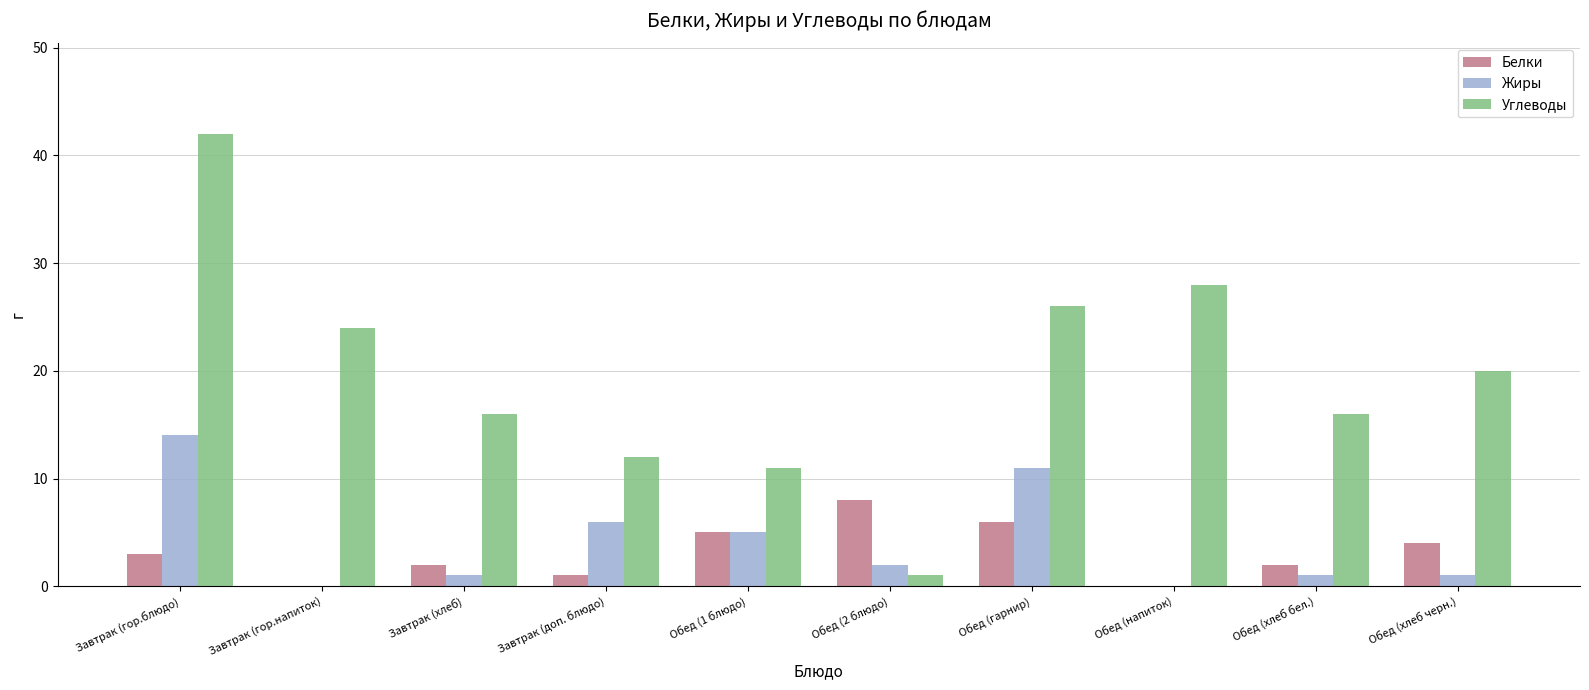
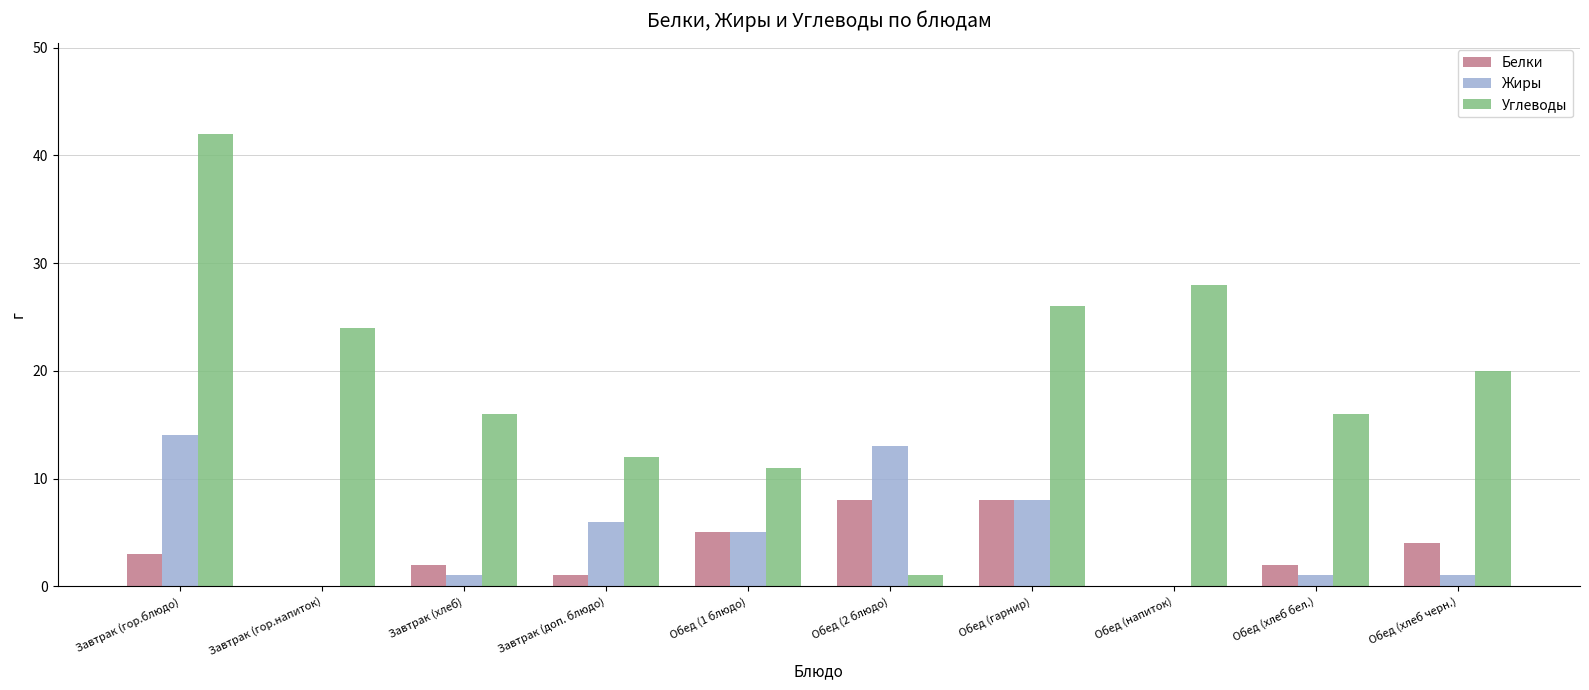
Жиры, Обед (2 блюдо): 2 -> 13
Белки, Обед (гарнир): 6 -> 8
Жиры, Обед (гарнир): 11 -> 8
